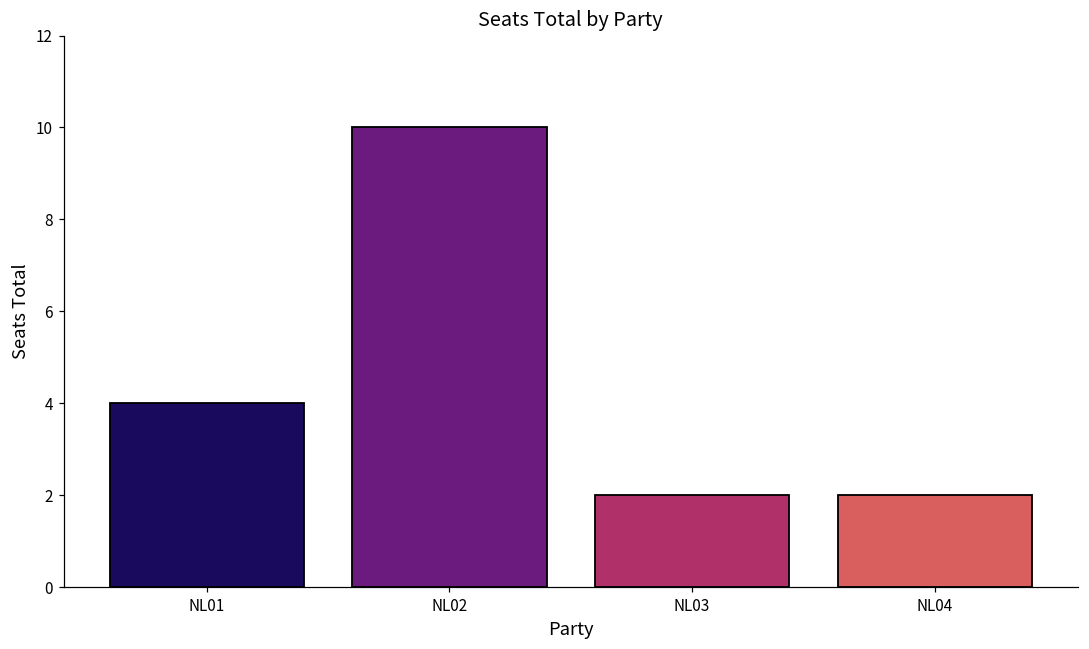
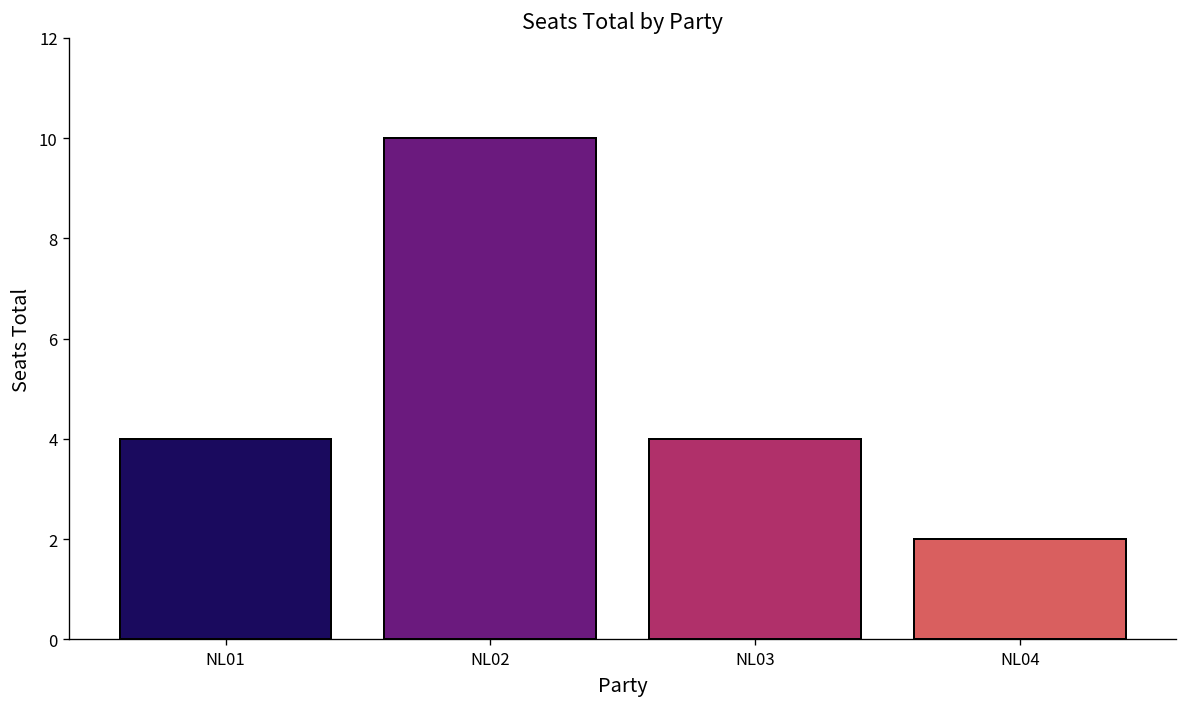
NL03: 2 -> 4
